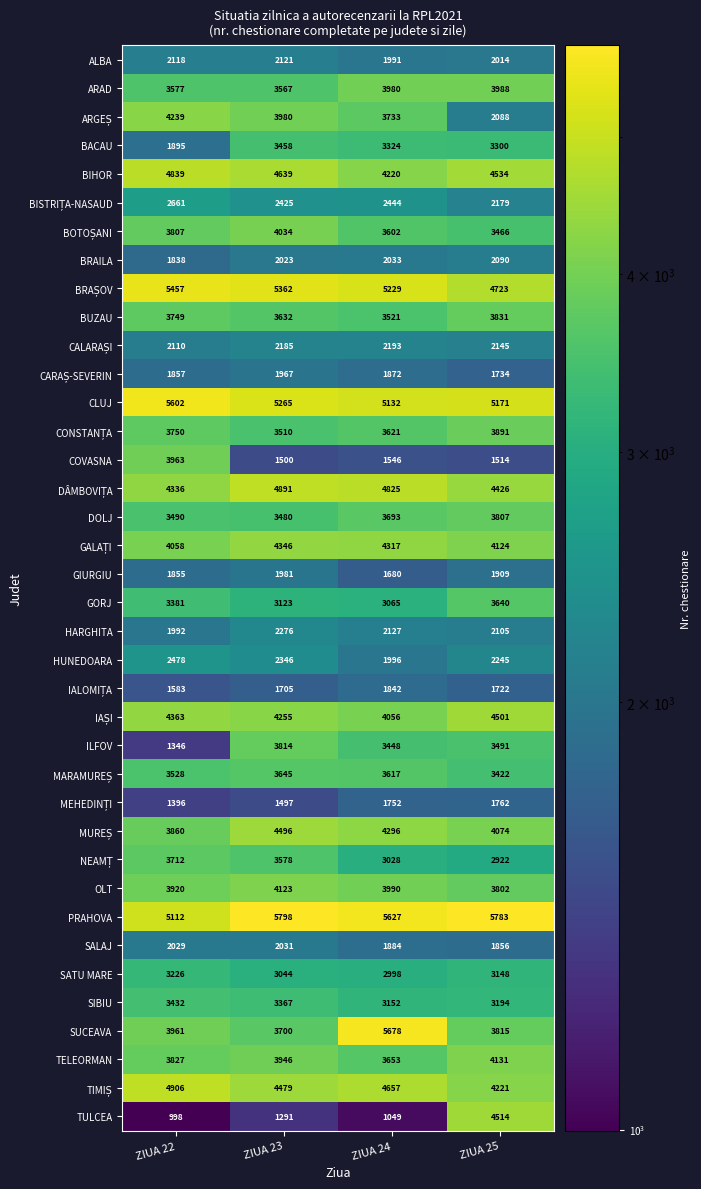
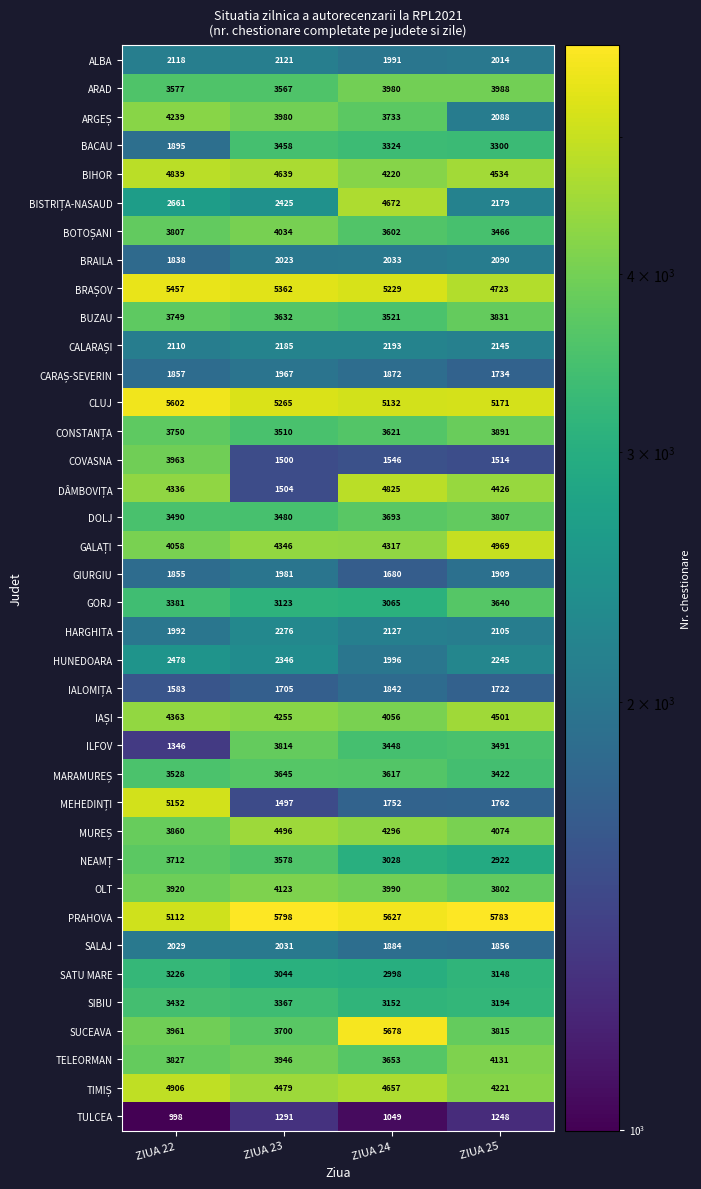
BISTRIȚA-NASAUD, ZIUA 24: 2444 -> 4672
DÂMBOVIȚA, ZIUA 23: 4891 -> 1504
GALAȚI, ZIUA 25: 4124 -> 4969
MEHEDINȚI, ZIUA 22: 1396 -> 5152
TULCEA, ZIUA 25: 4514 -> 1248
